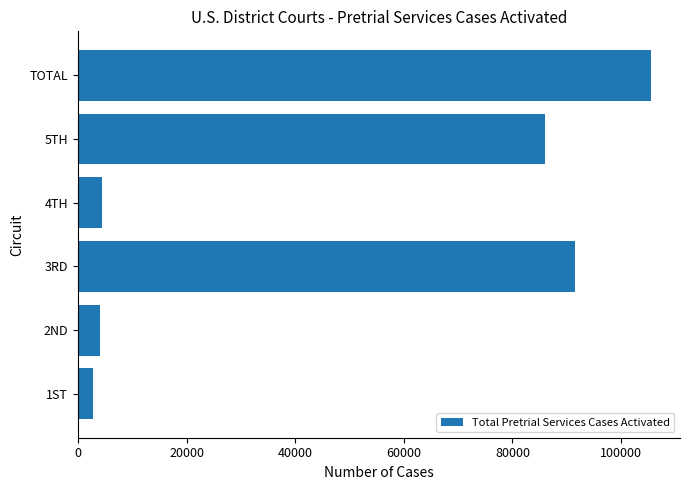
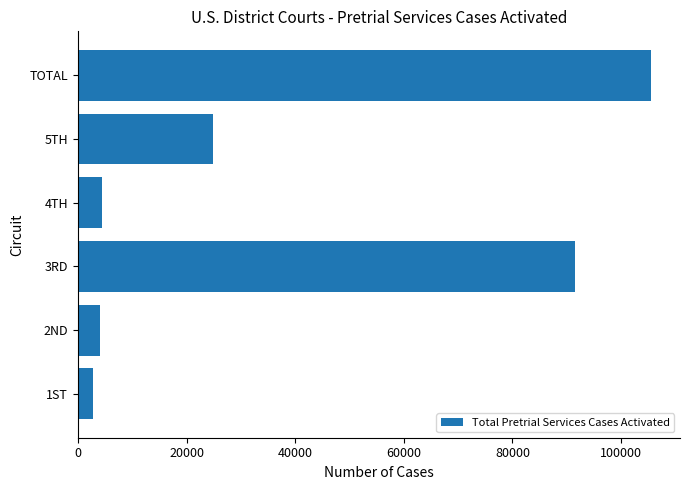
5TH: 86000 -> 25000
